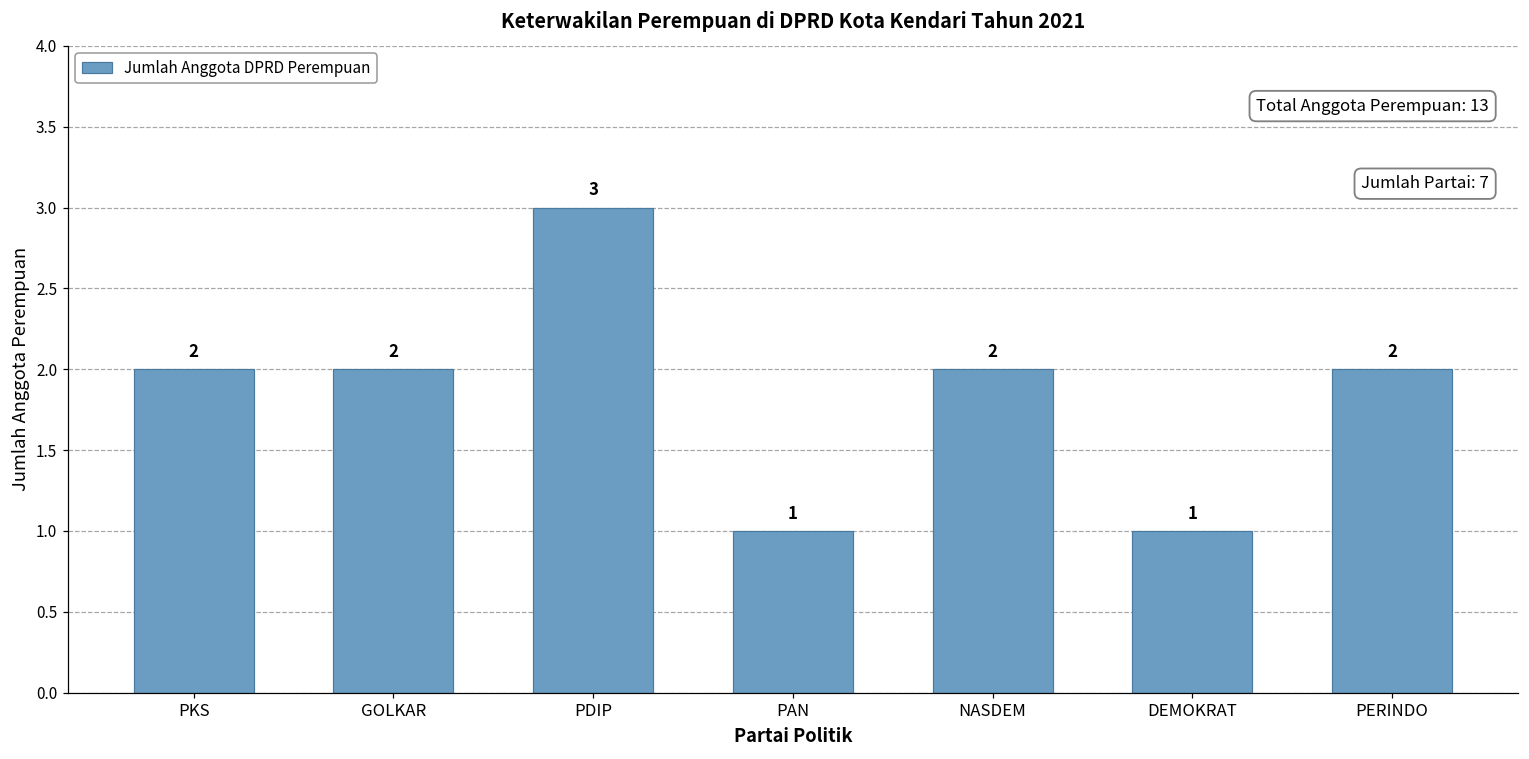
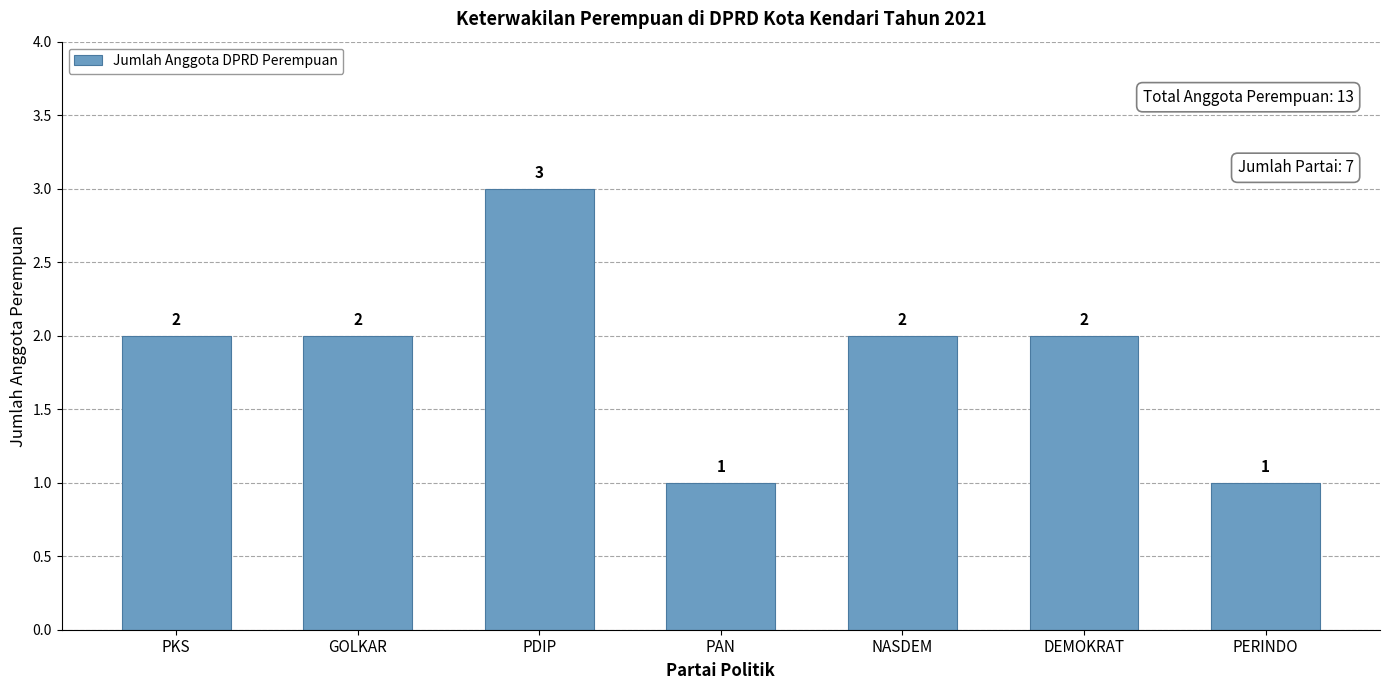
DEMOKRAT: 1 -> 2
PERINDO: 2 -> 1
